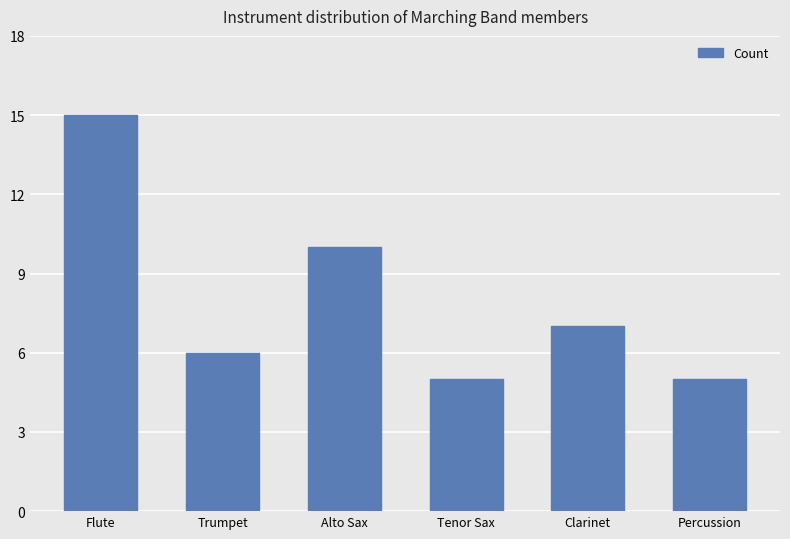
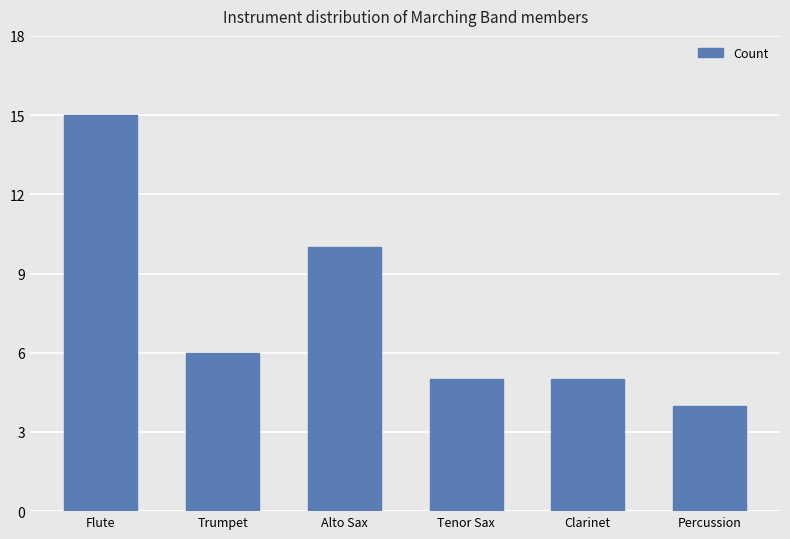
Clarinet: 7 -> 5
Percussion: 5 -> 4
